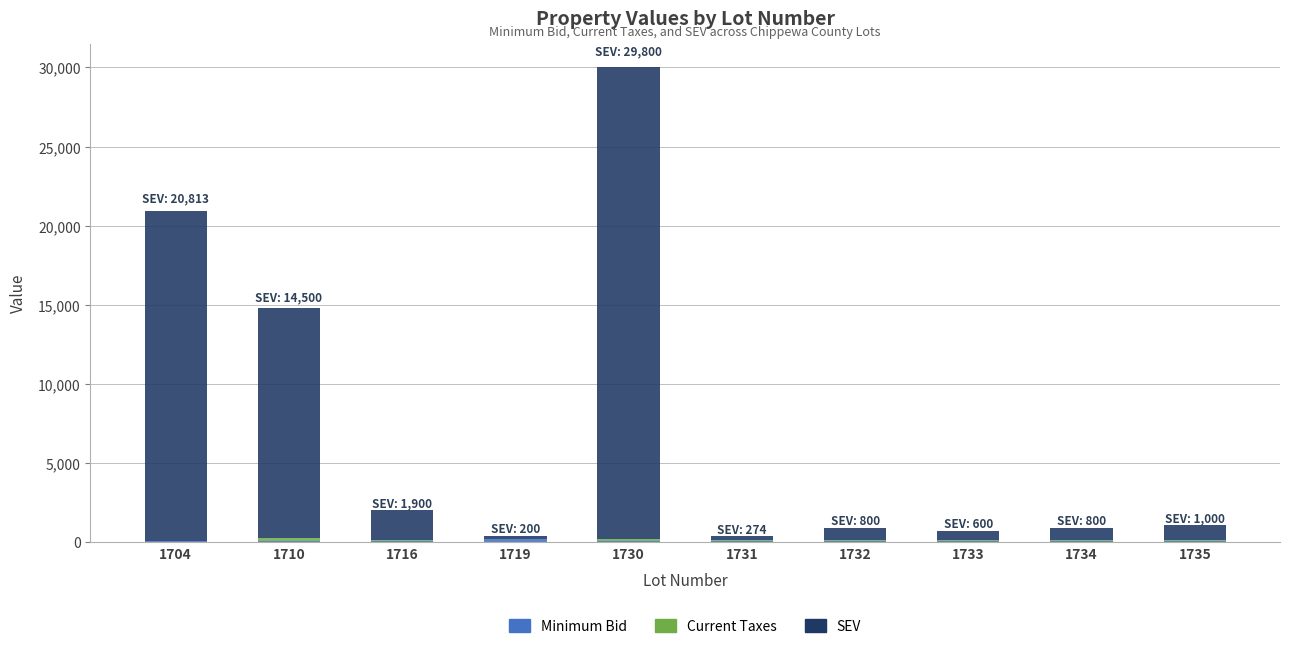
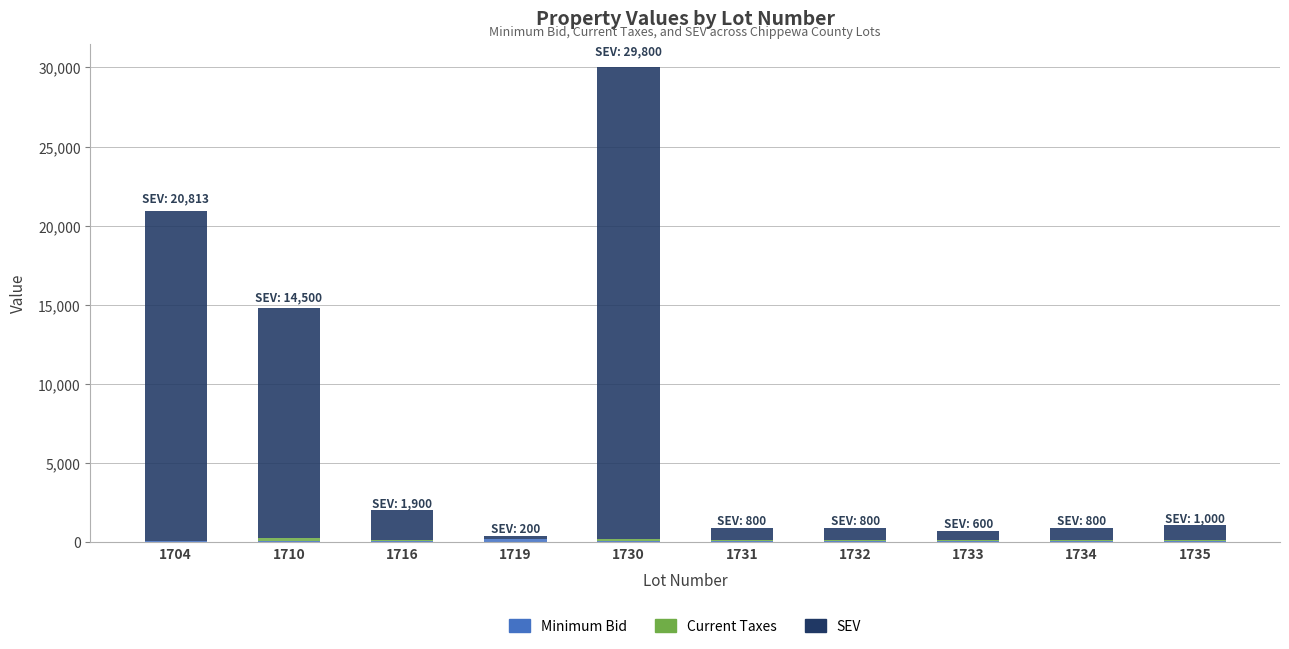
SEV, 1731: 274 -> 800
